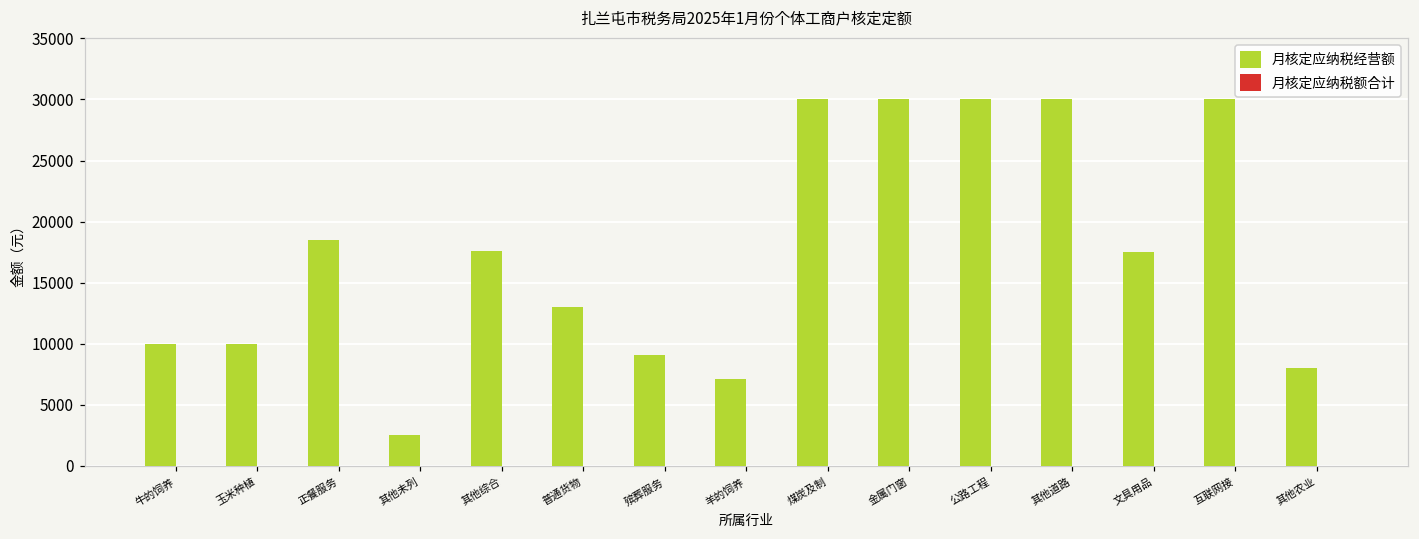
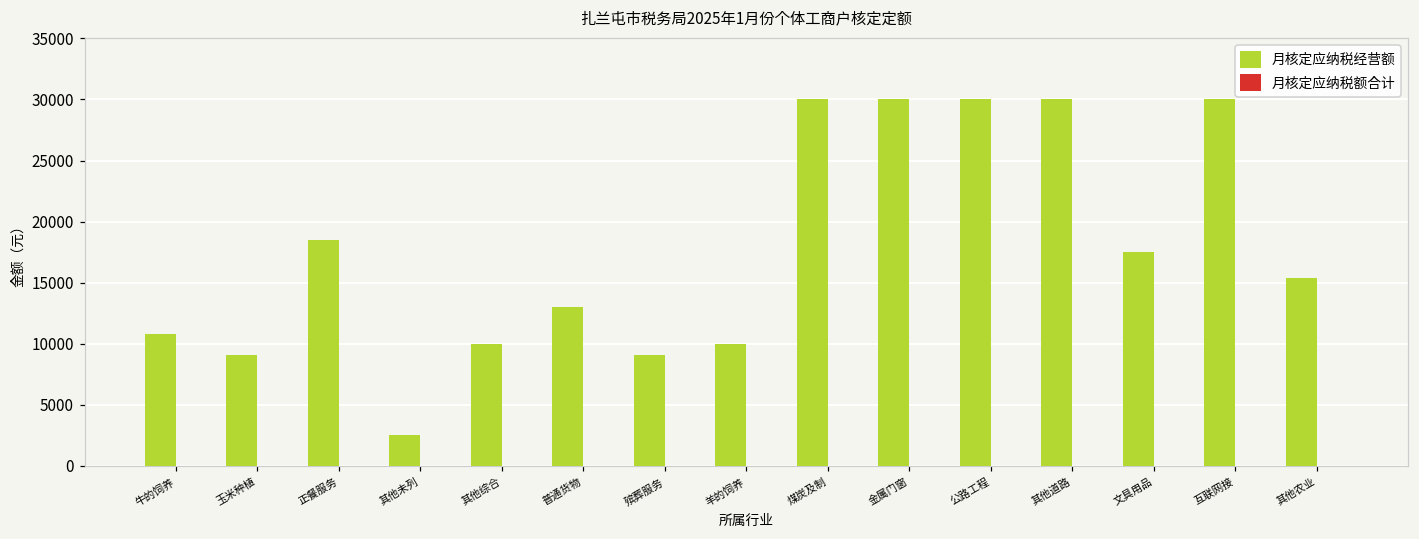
月核定应纳税经营额, 牛的饲养: 10000 -> 10800
月核定应纳税经营额, 玉米种植: 10000 -> 9100
月核定应纳税经营额, 其他综合: 17600 -> 10000
月核定应纳税经营额, 羊的饲养: 7100 -> 10000
月核定应纳税经营额, 其他农业: 8000 -> 15400
